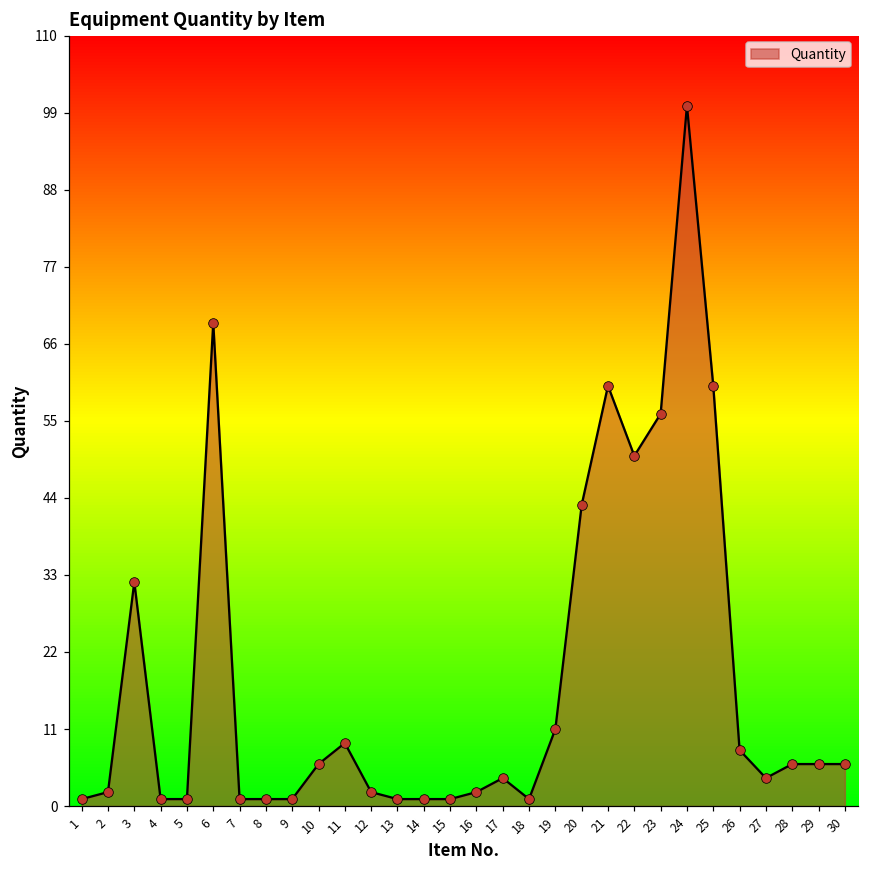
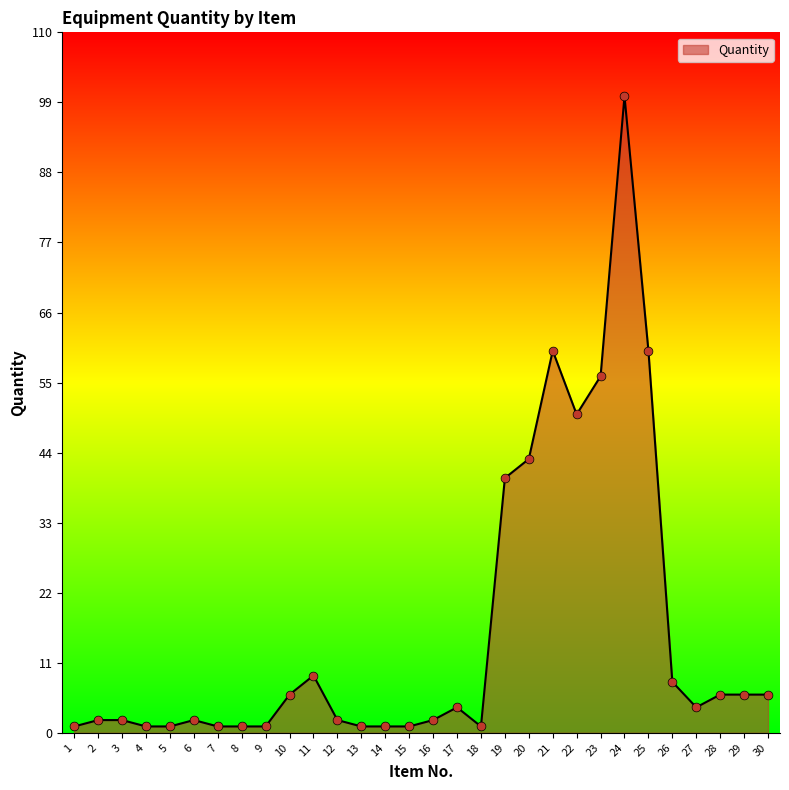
3: 32 -> 2
6: 69 -> 2
19: 11 -> 40
